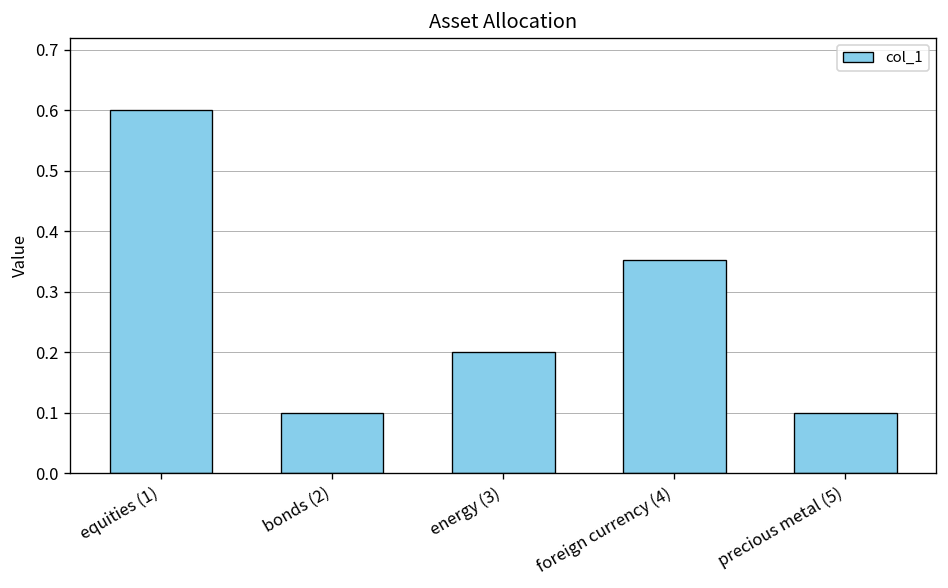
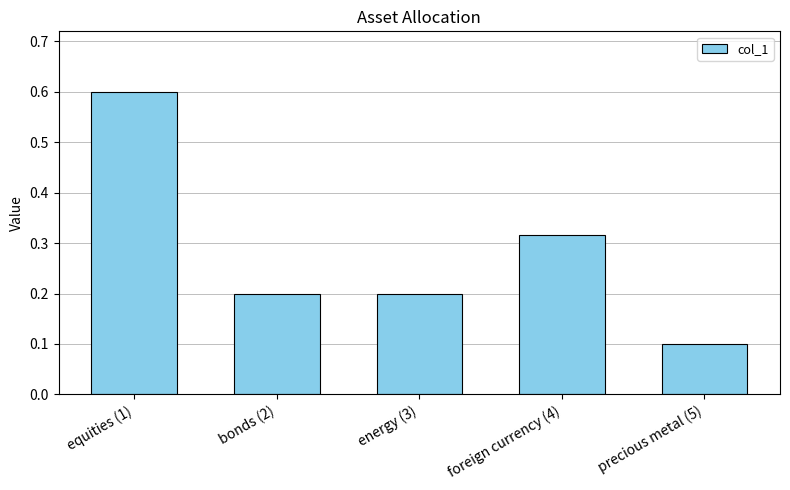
bonds (2): 0.1 -> 0.2
foreign currency (4): 0.35 -> 0.32
